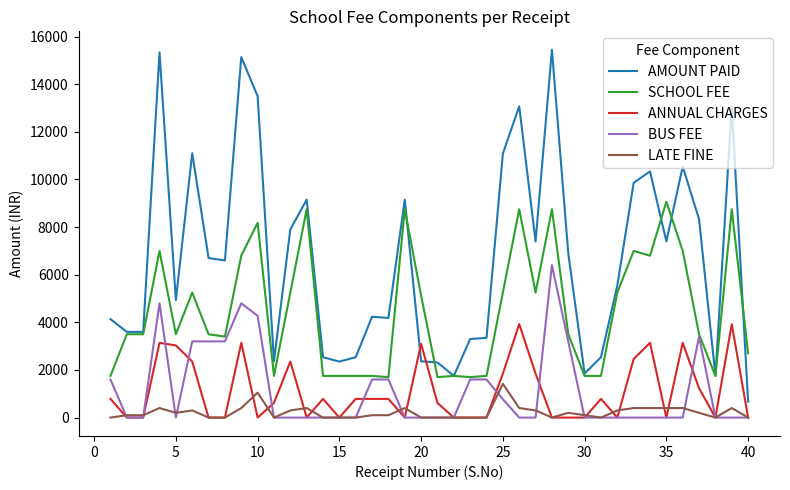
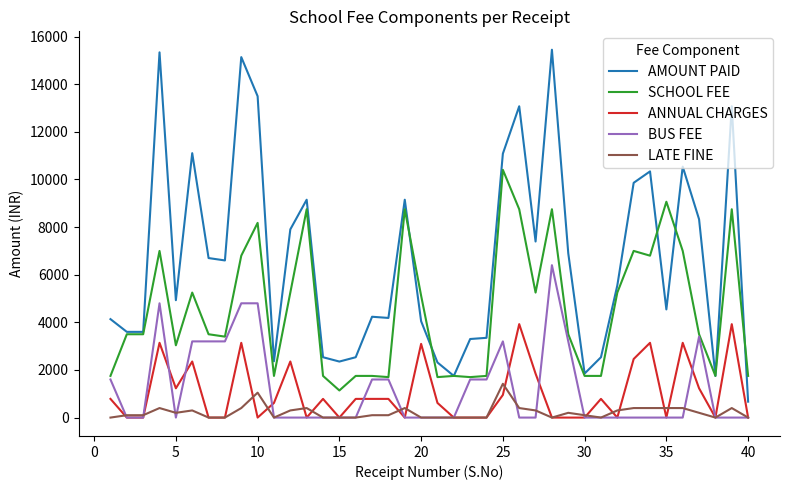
SCHOOL FEE, 5: 3500 -> 3000
ANNUAL CHARGES, 5: 3000 -> 1200
BUS FEE, 10: 4300 -> 4800
SCHOOL FEE, 15: 1800 -> 1100
AMOUNT PAID, 20: 2400 -> 4000
SCHOOL FEE, 25: 5300 -> 10400
ANNUAL CHARGES, 25: 1800 -> 1000
BUS FEE, 25: 800 -> 3200
AMOUNT PAID, 35: 7400 -> 4500
SCHOOL FEE, 40: 2700 -> 1800
